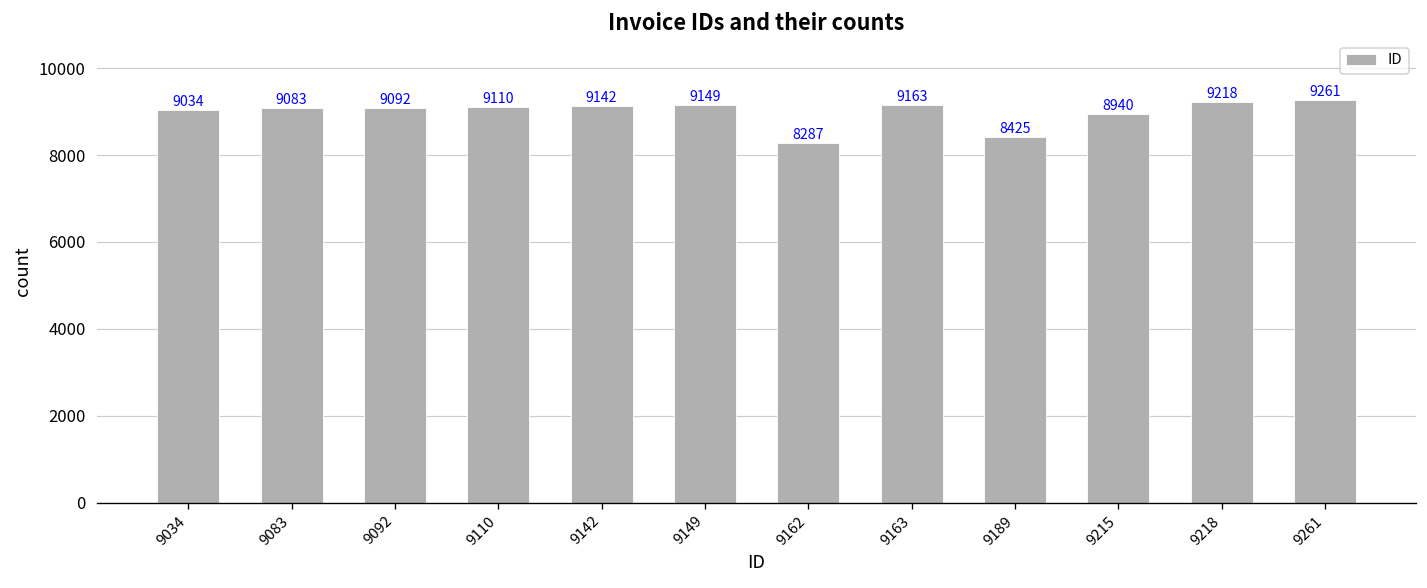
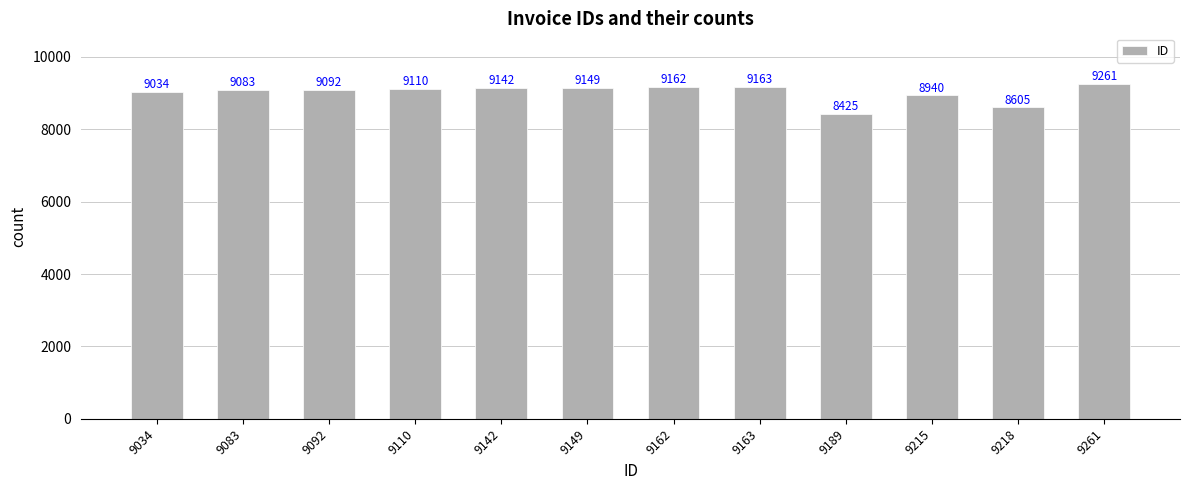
9162: 8287 -> 9162
9218: 9218 -> 8605
